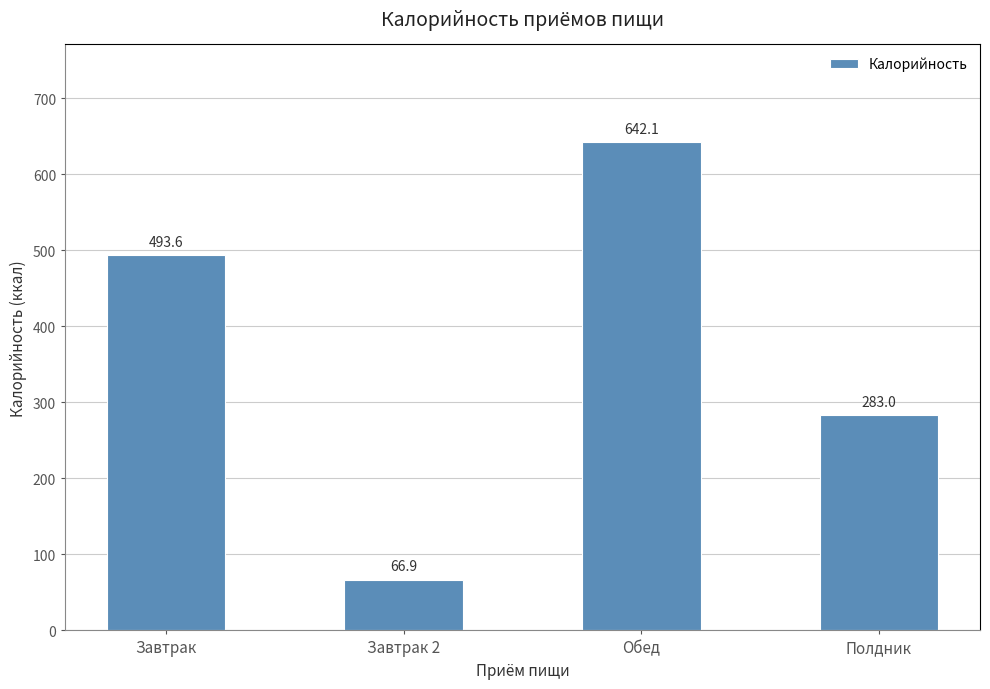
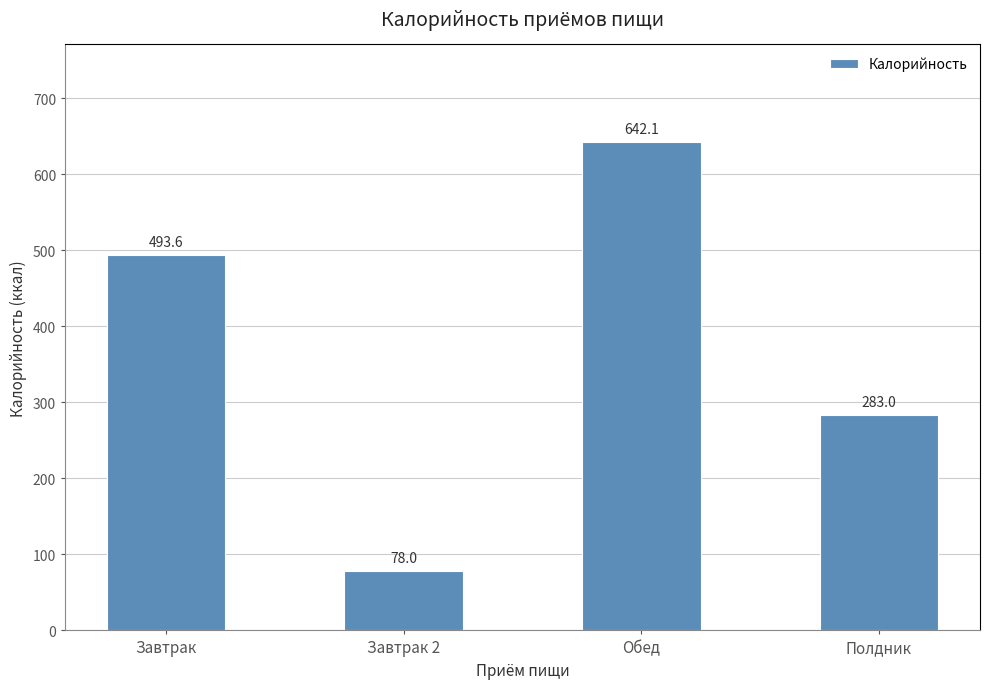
Завтрак 2: 66.9 -> 78.0
